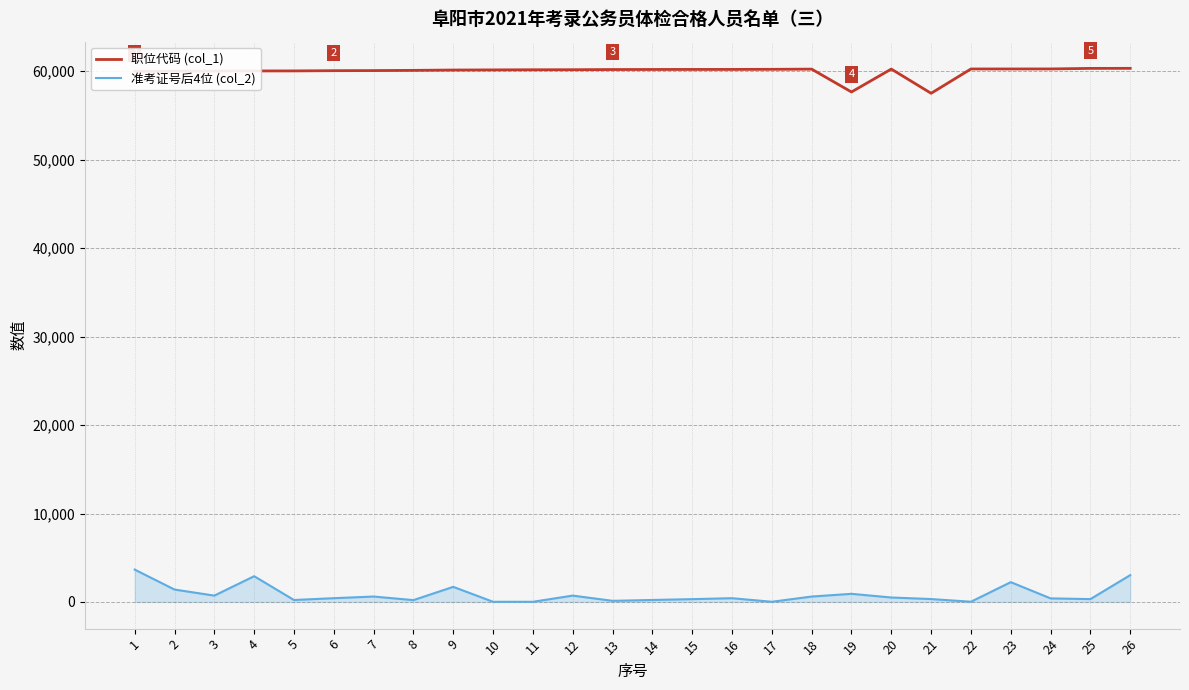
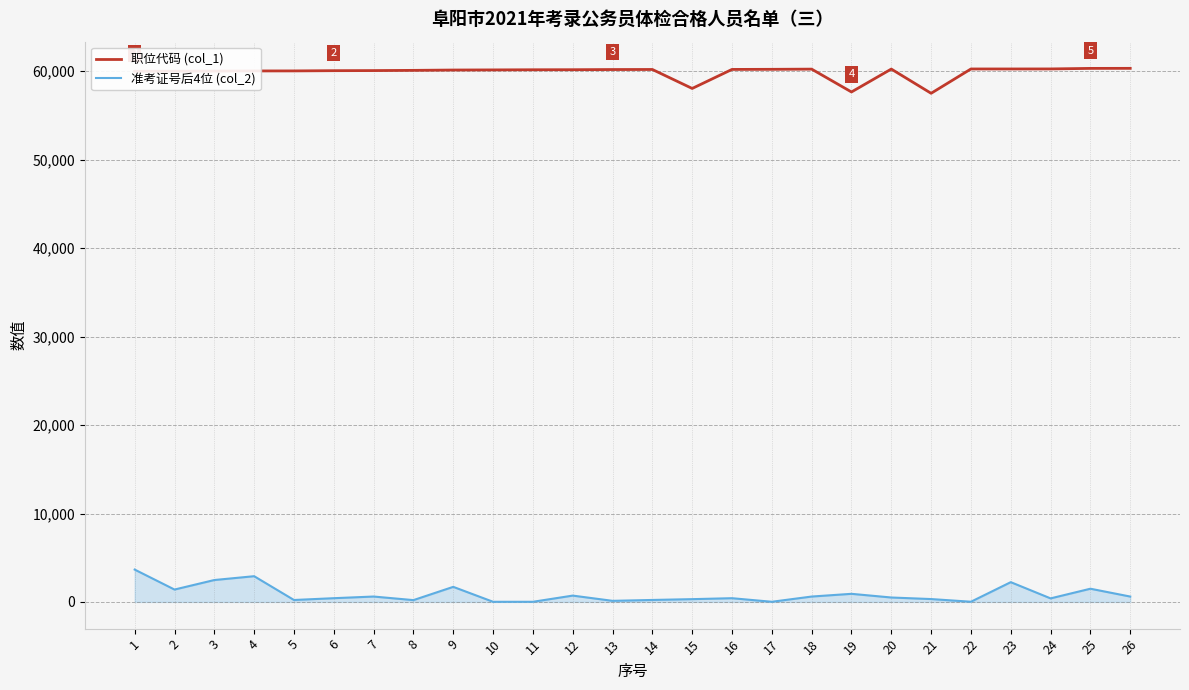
准考证号后4位 (col_2), 3: 1,000 -> 2,000
职位代码 (col_1), 15: 60,000 -> 58,000
准考证号后4位 (col_2), 25: 0 -> 1,000
准考证号后4位 (col_2), 26: 3,000 -> 1,000
